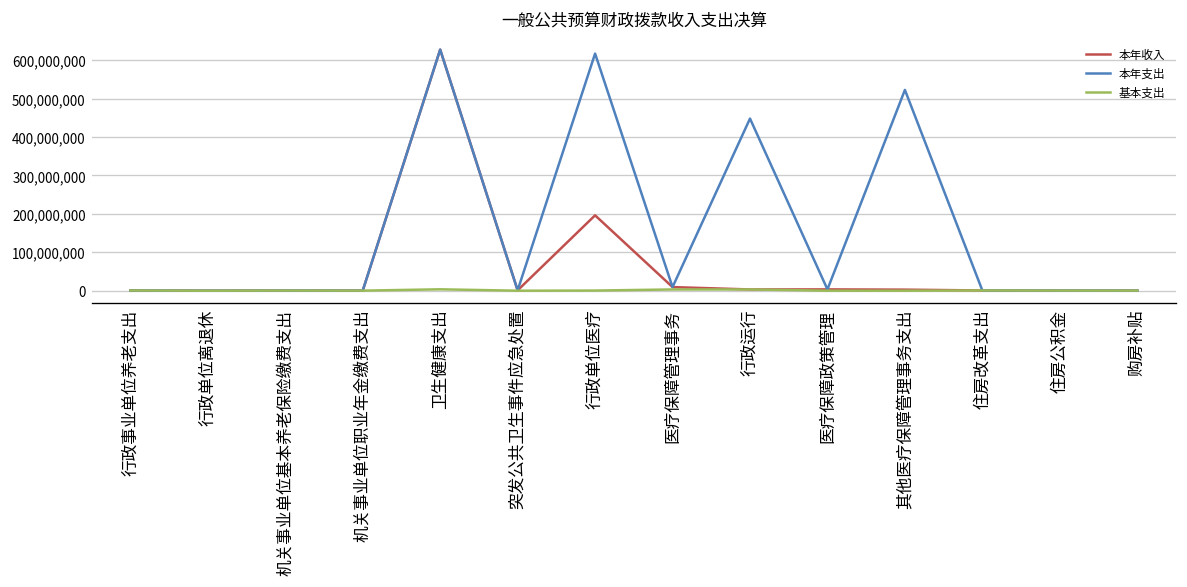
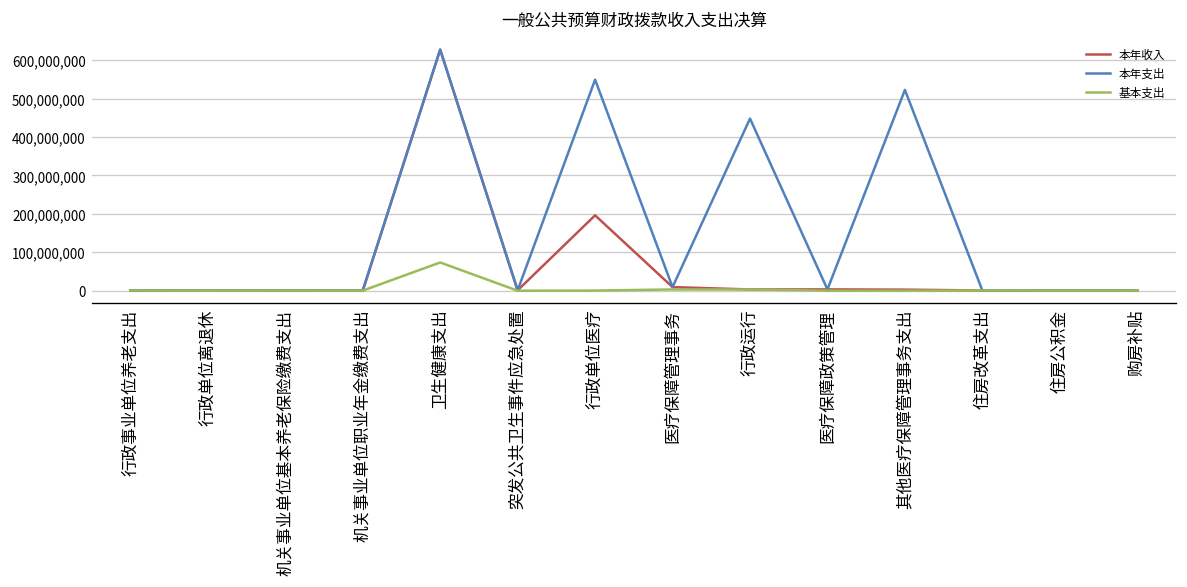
基本支出, 卫生健康支出: 0 -> 70,000,000
本年支出, 行政单位医疗: 620,000,000 -> 550,000,000
